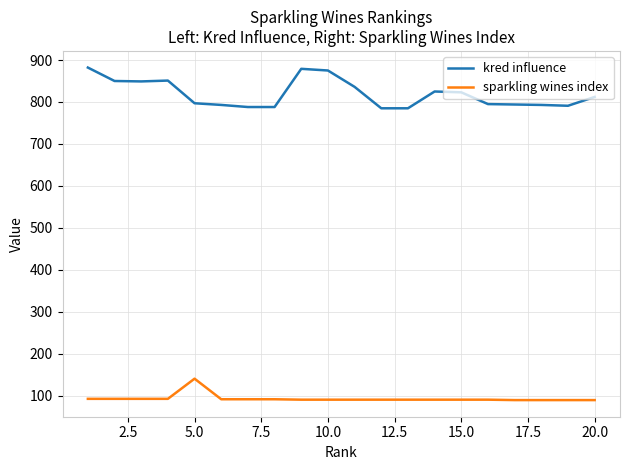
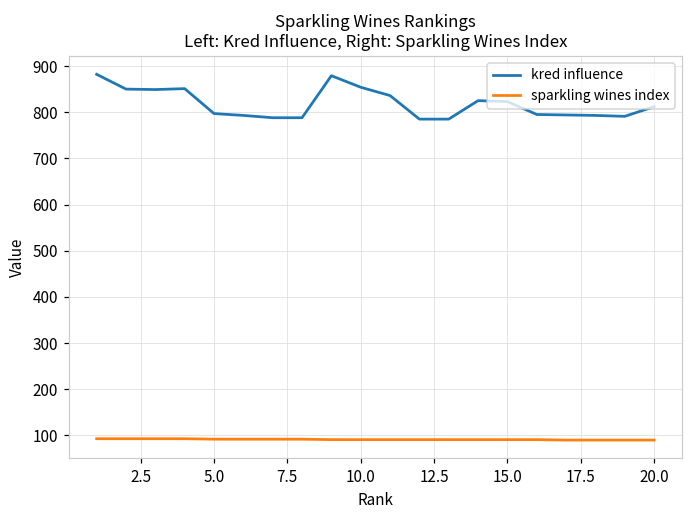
sparkling wines index, 5.0: 140 -> 90
kred influence, 10.0: 880 -> 850
